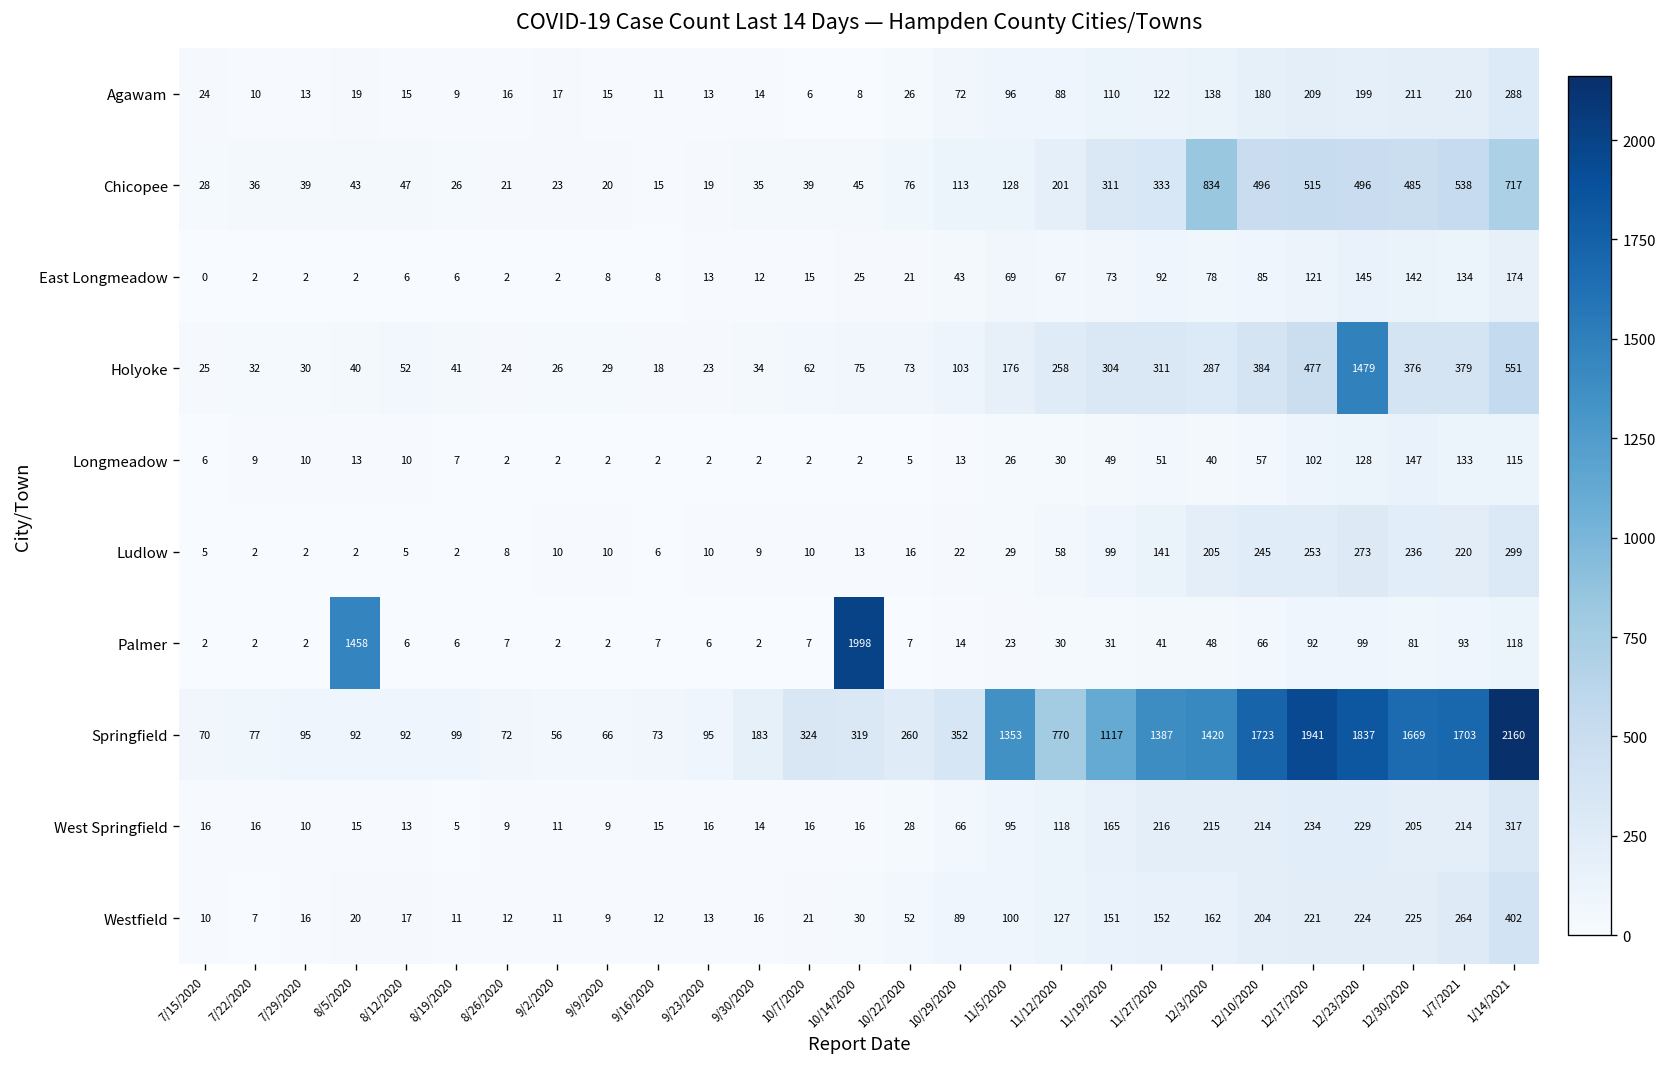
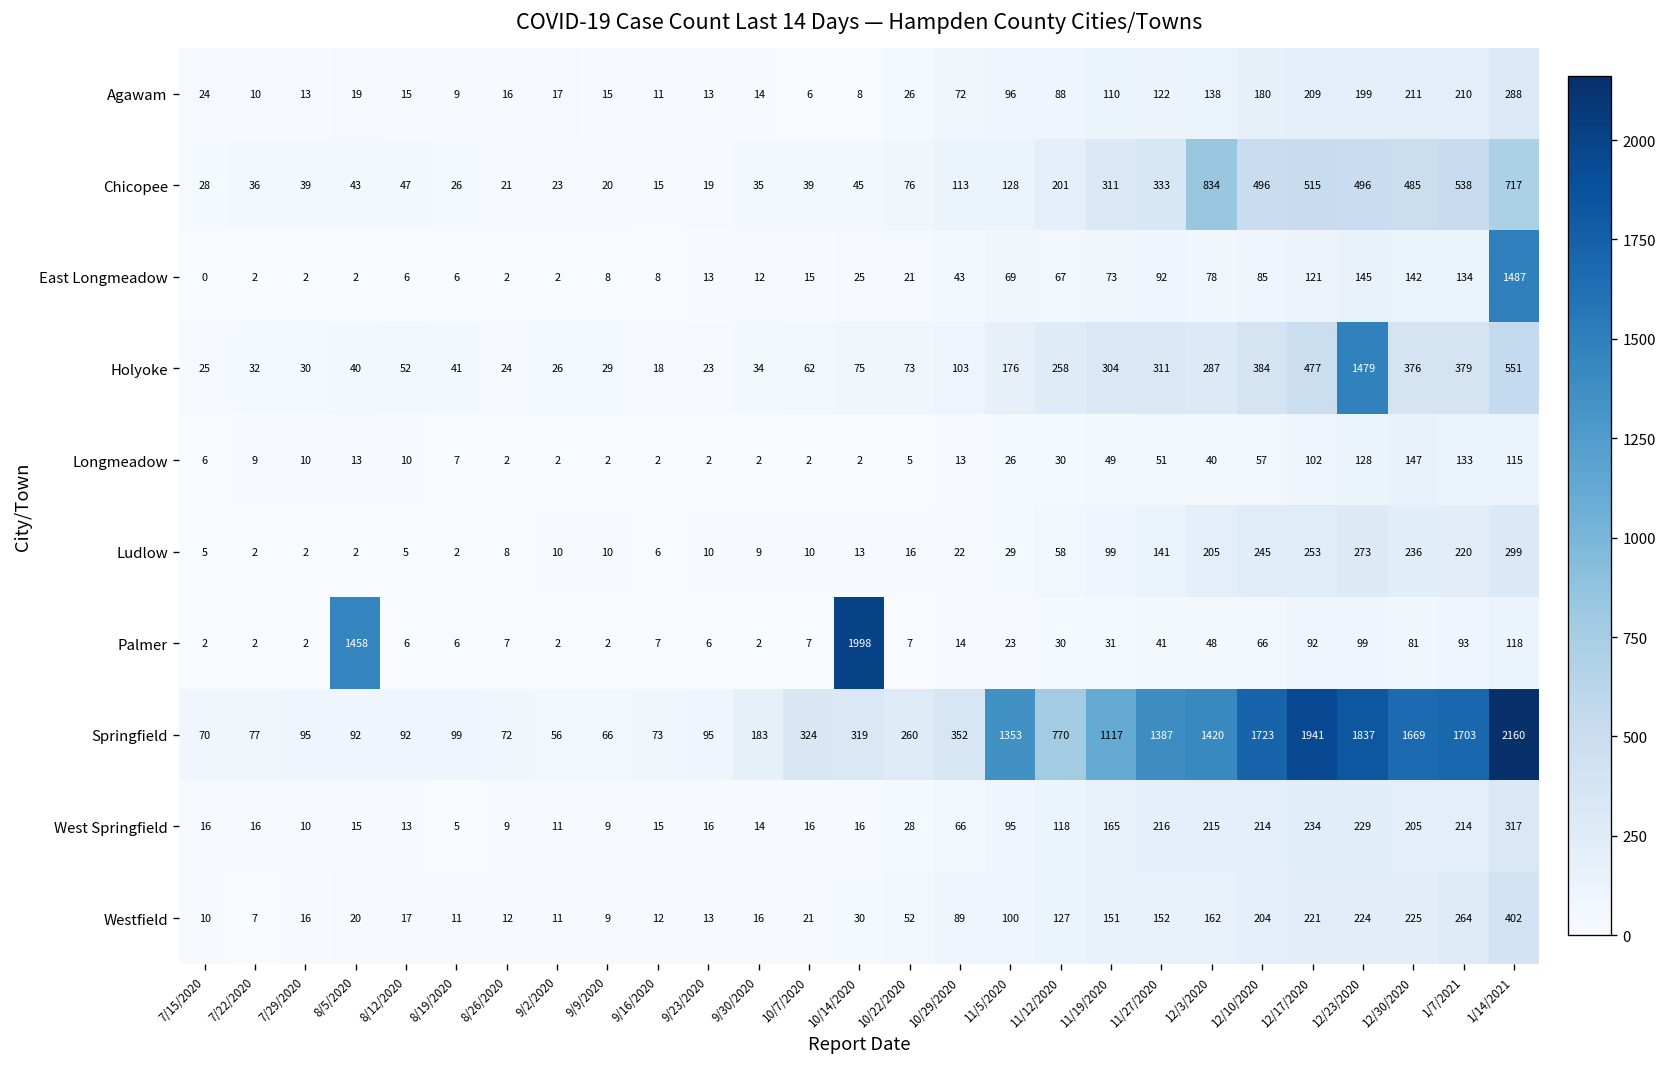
East Longmeadow, 1/14/2021: 174 -> 1487
